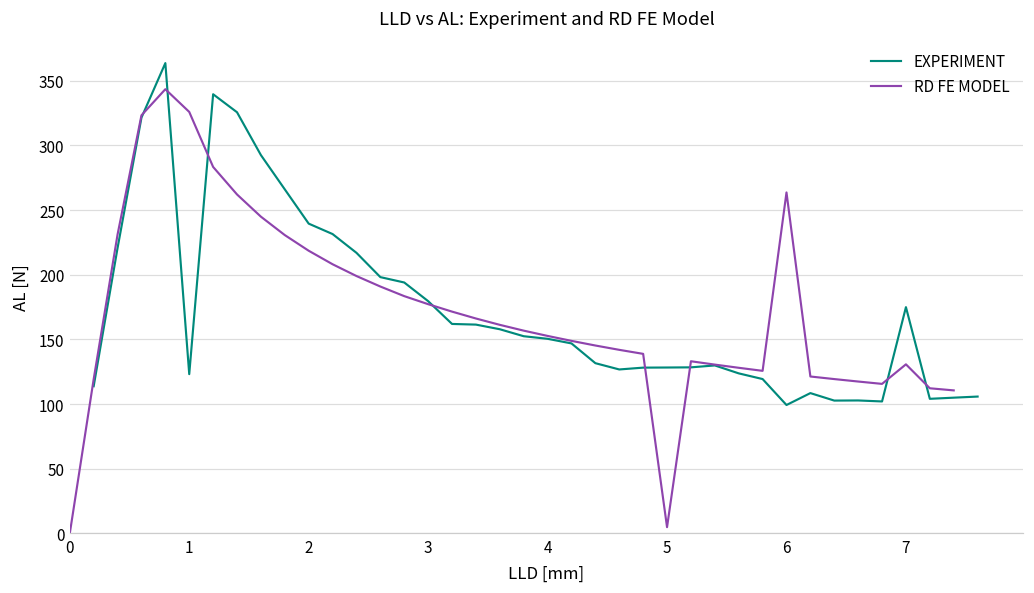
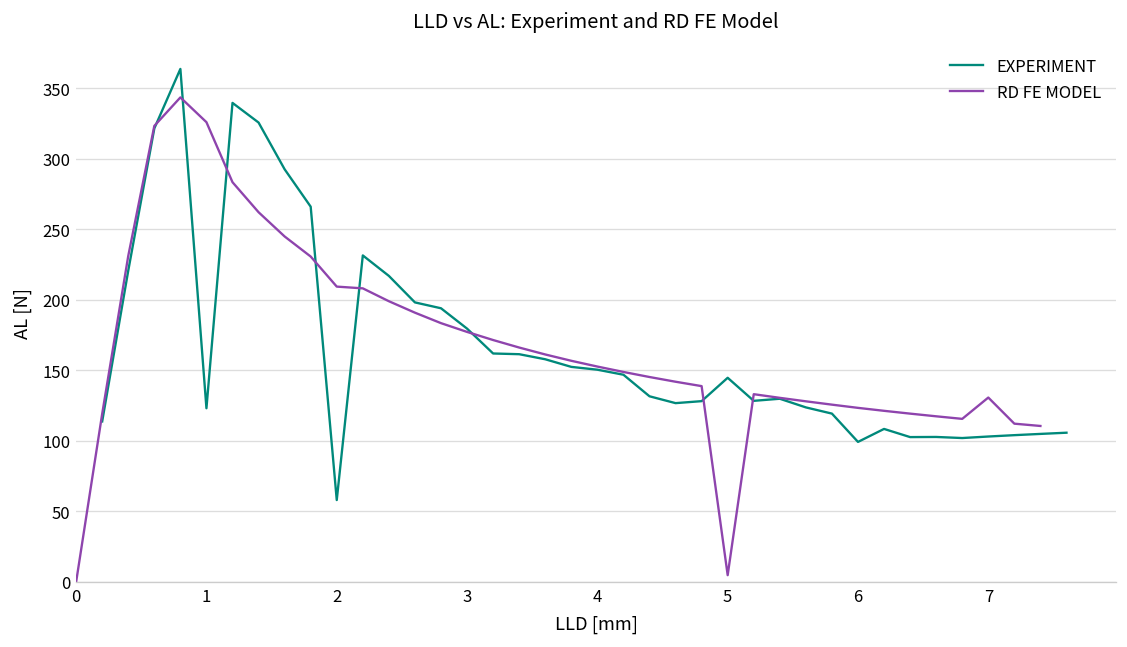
EXPERIMENT, 2: 240 -> 58
RD FE MODEL, 2: 219 -> 209
EXPERIMENT, 5: 128 -> 145
RD FE MODEL, 6: 264 -> 123
EXPERIMENT, 7: 175 -> 103
